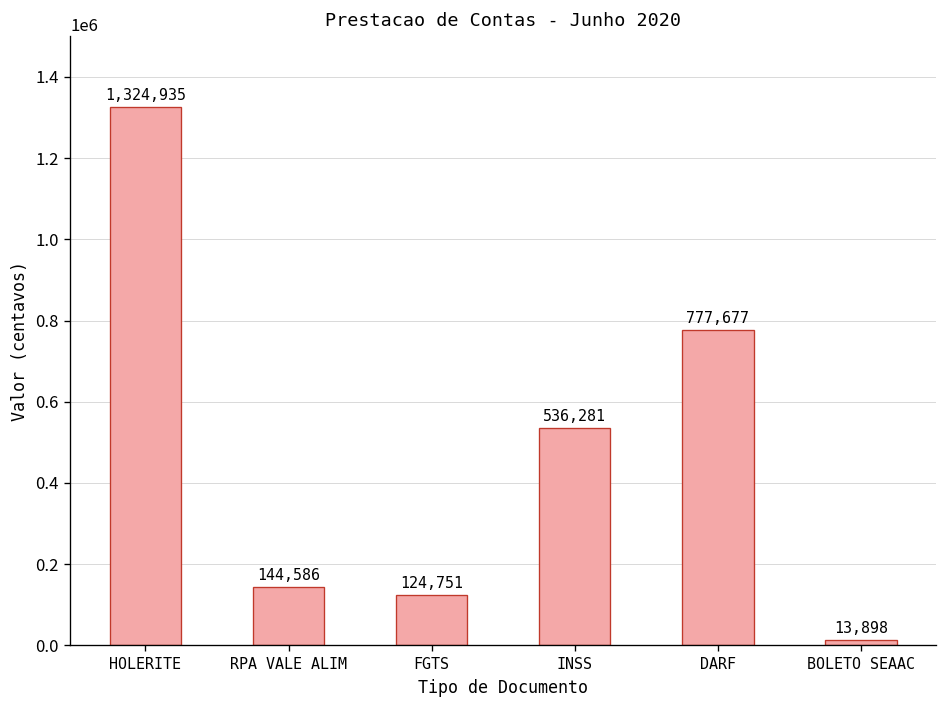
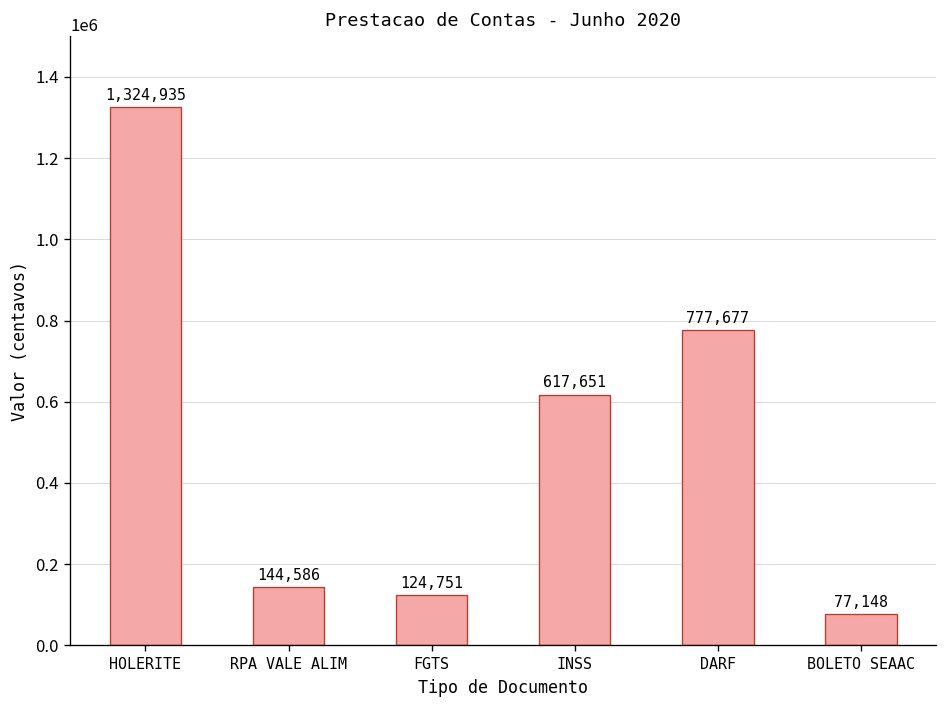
INSS: 536,281 -> 617,651
BOLETO SEAAC: 13,898 -> 77,148
